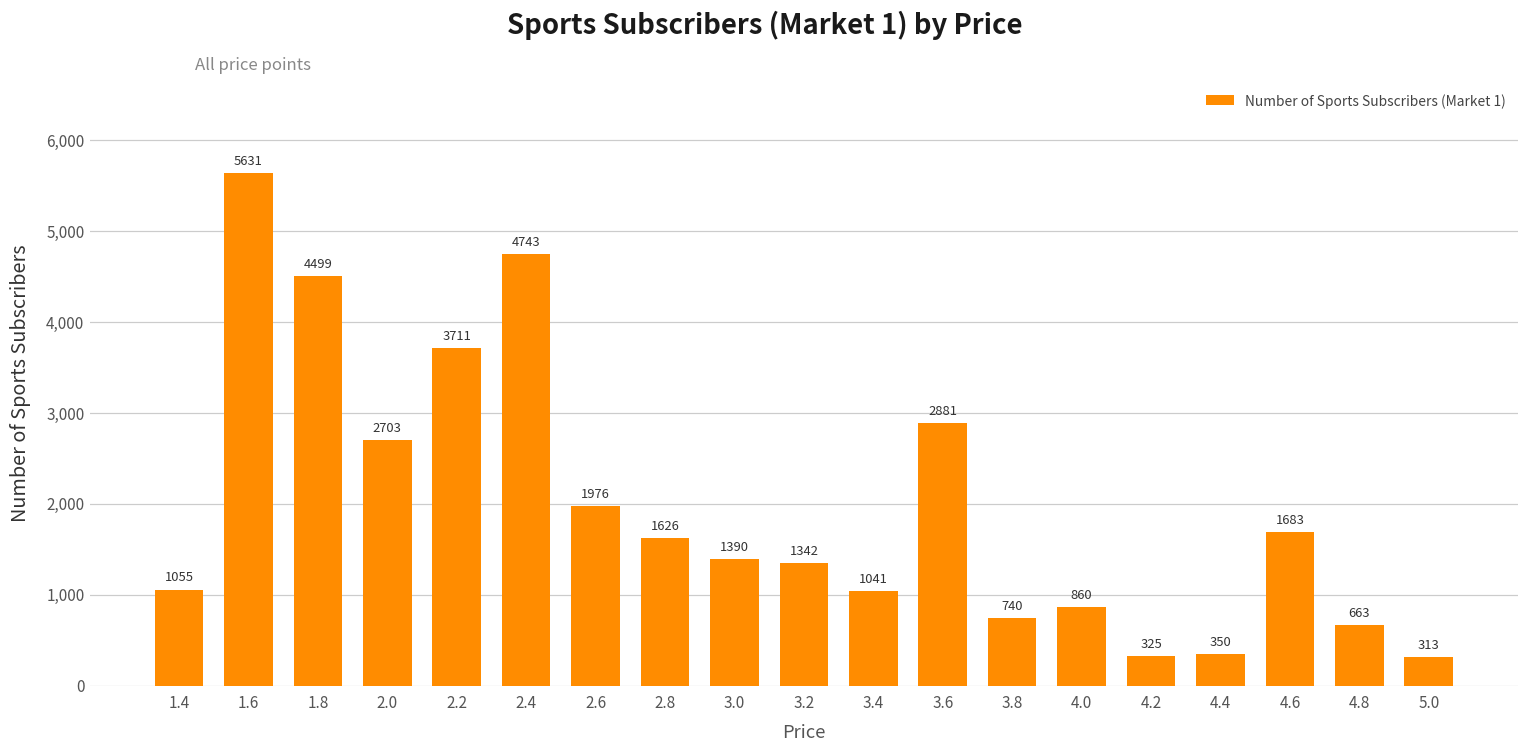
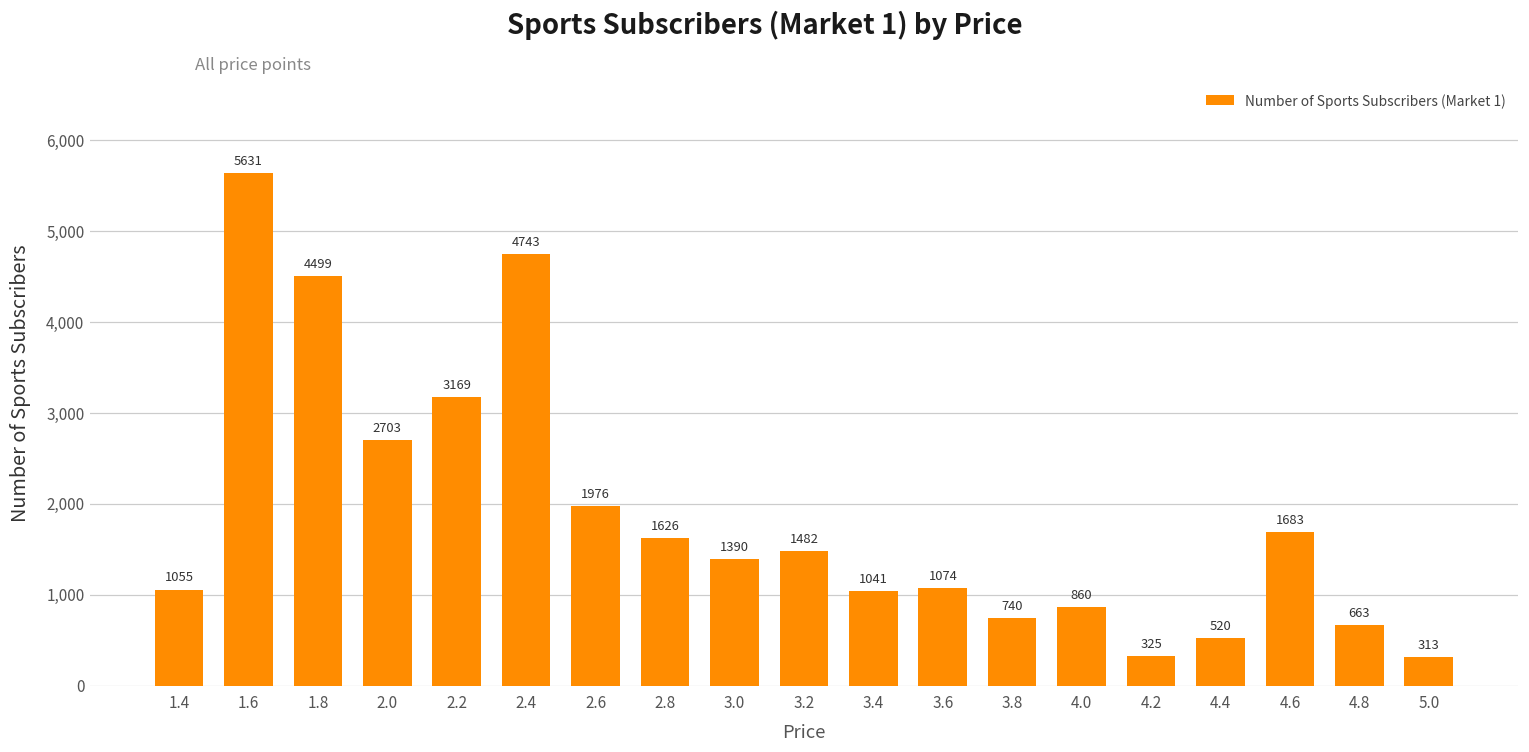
2.2: 3711 -> 3169
3.2: 1342 -> 1482
3.6: 2881 -> 1074
4.4: 350 -> 520
